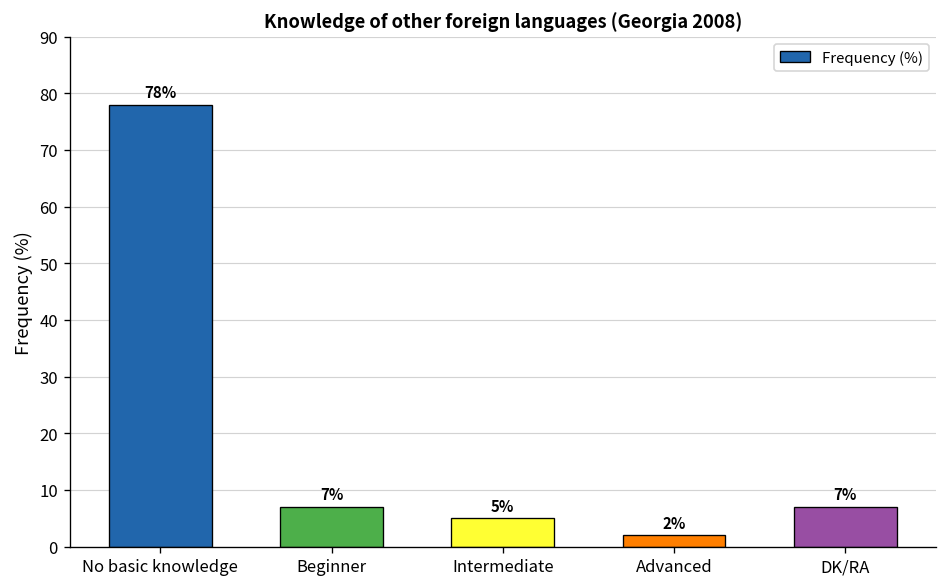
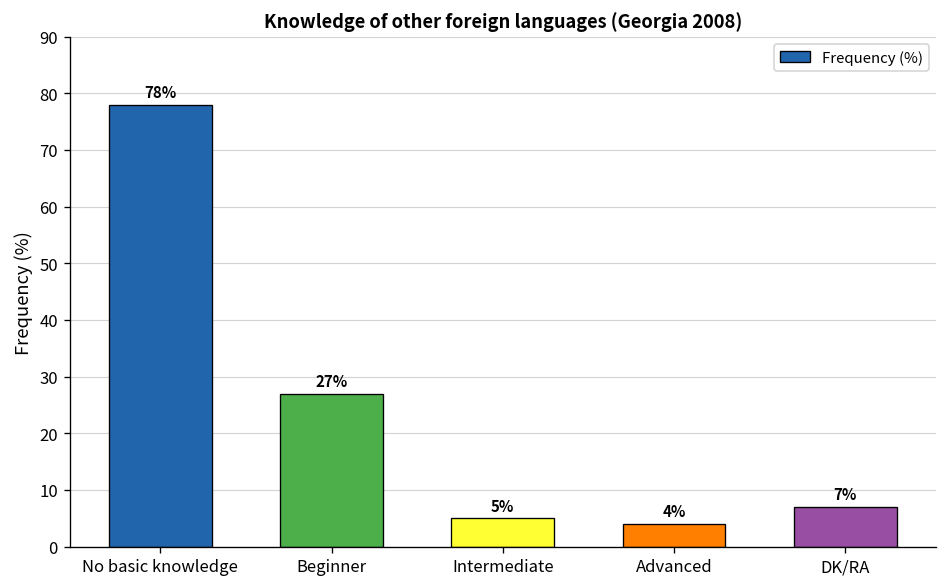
Beginner: 7% -> 27%
Advanced: 2% -> 4%
